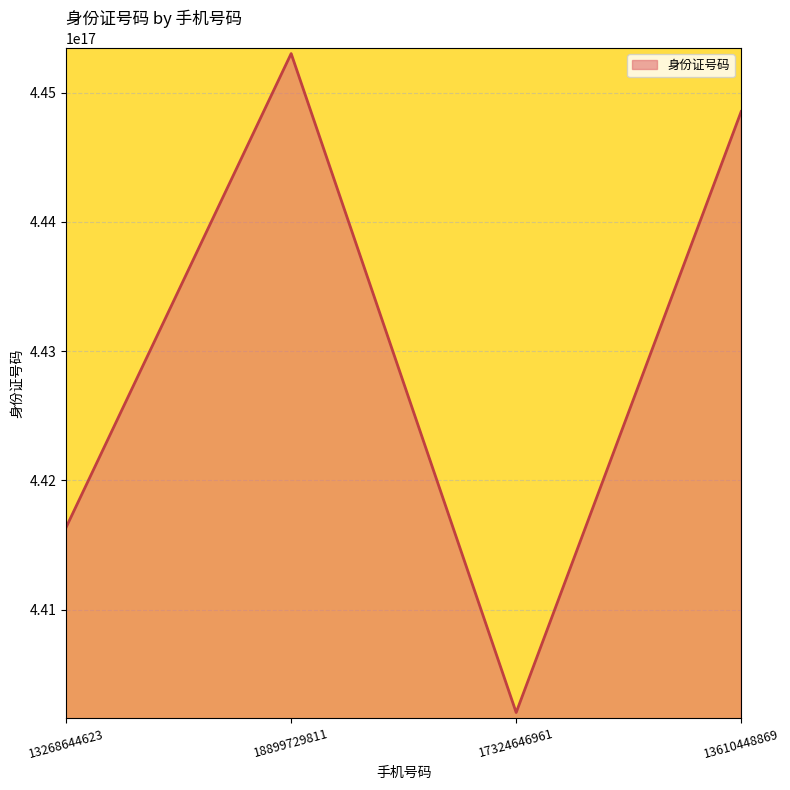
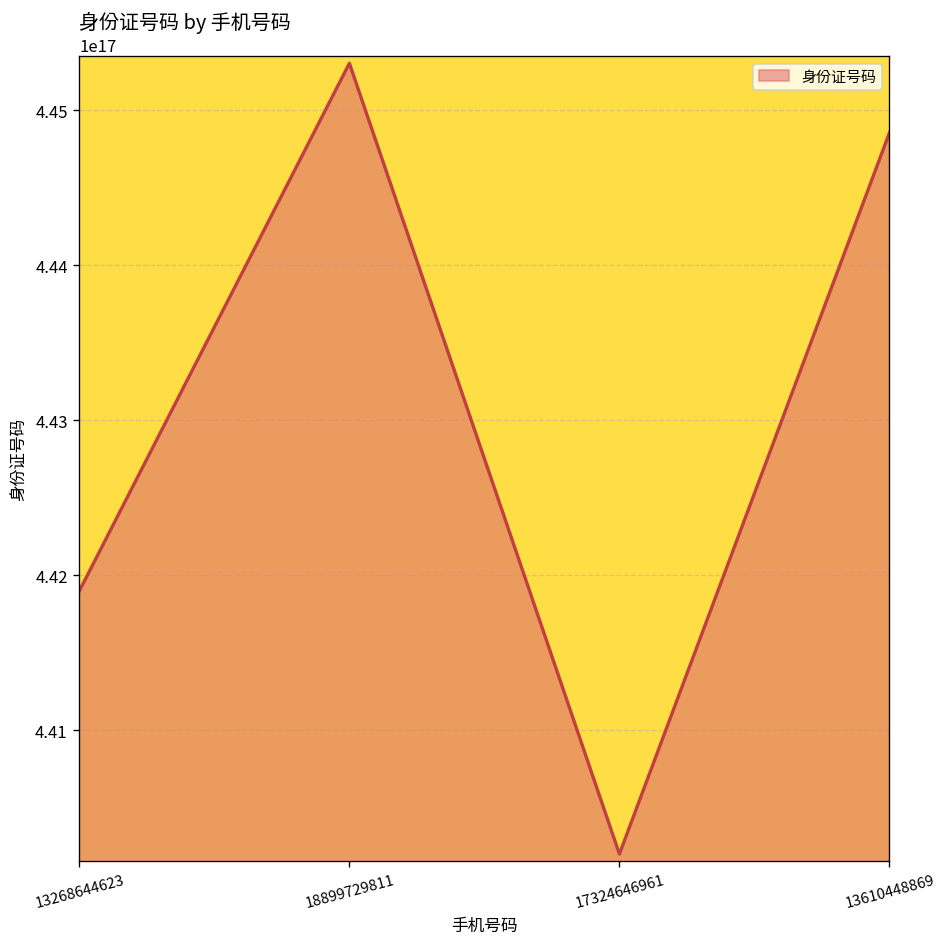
13268644623: 441640000000000000 -> 441900000000000000
